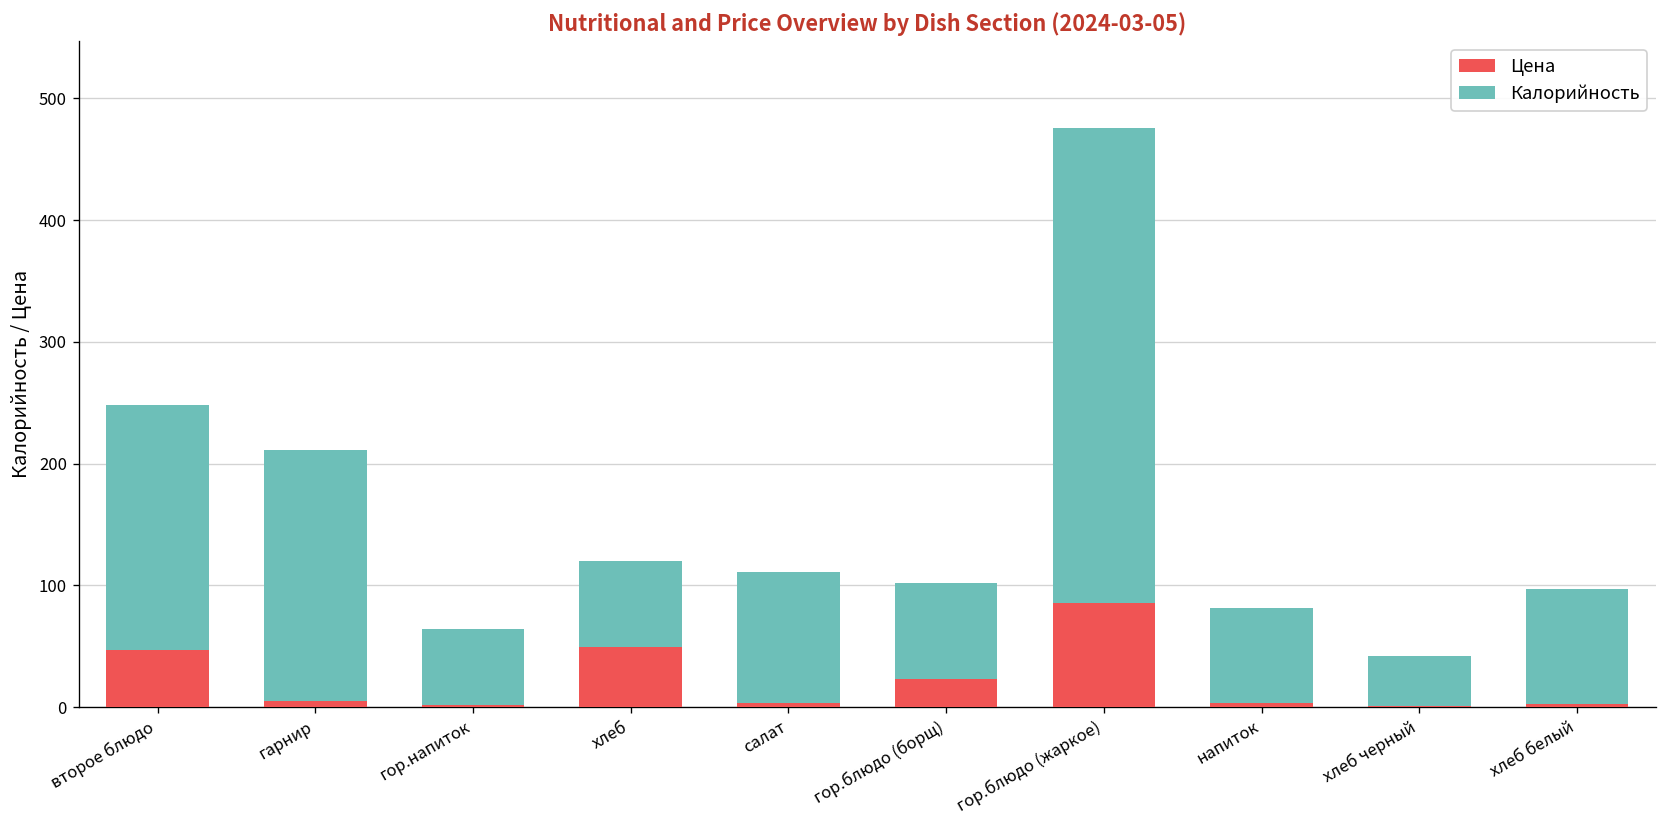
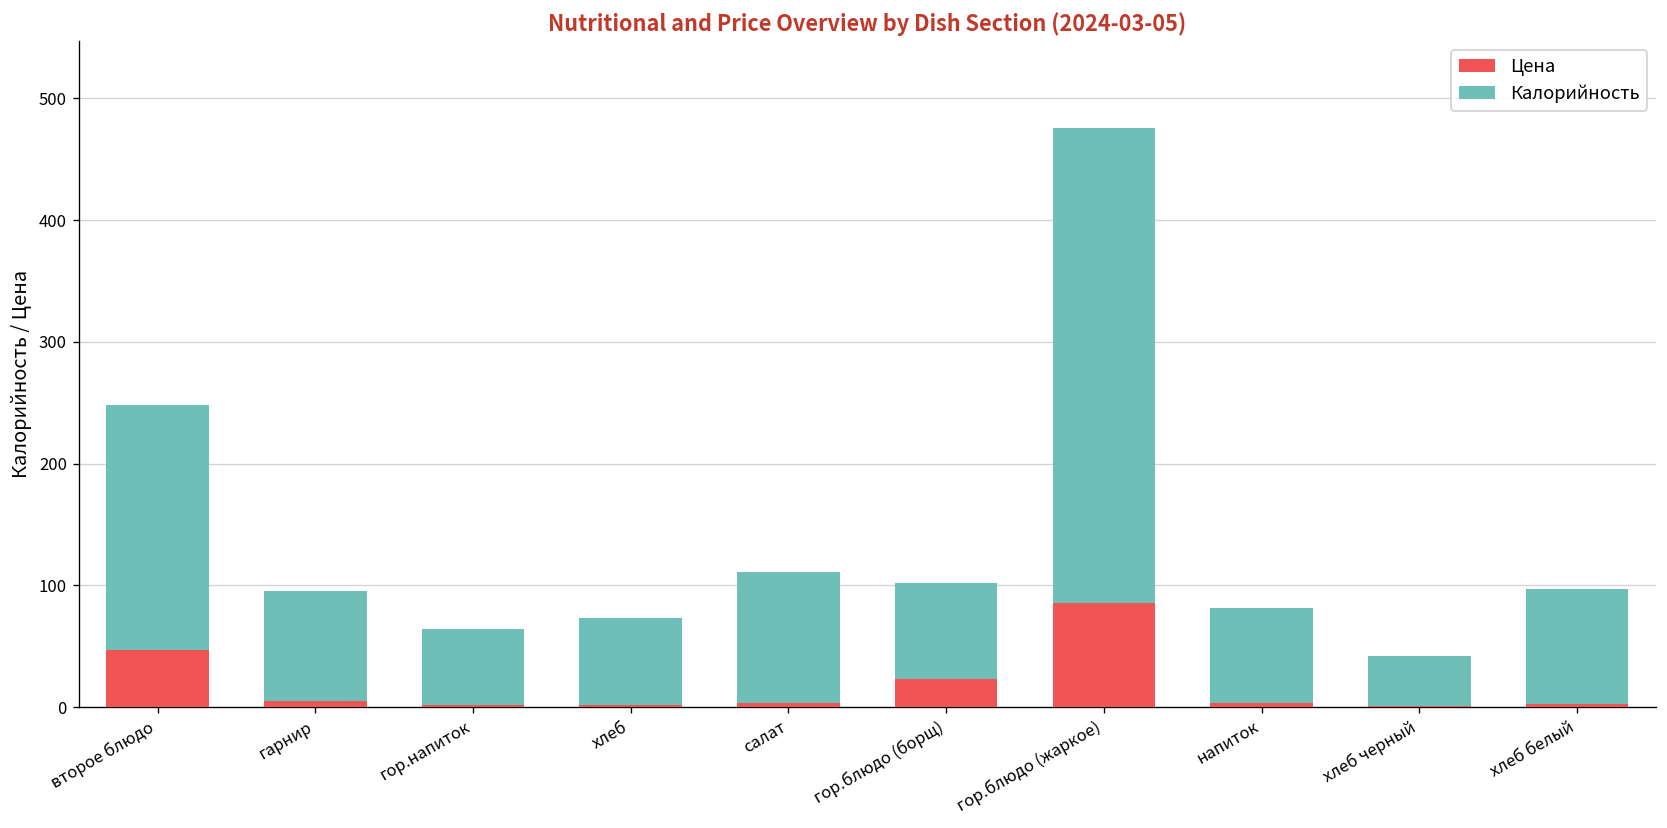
Калорийность, гарнир: 206 -> 90
Цена, хлеб: 49 -> 2
